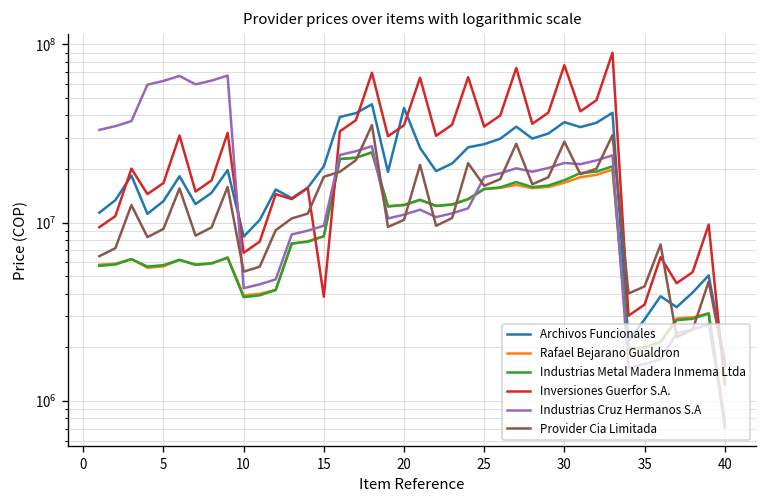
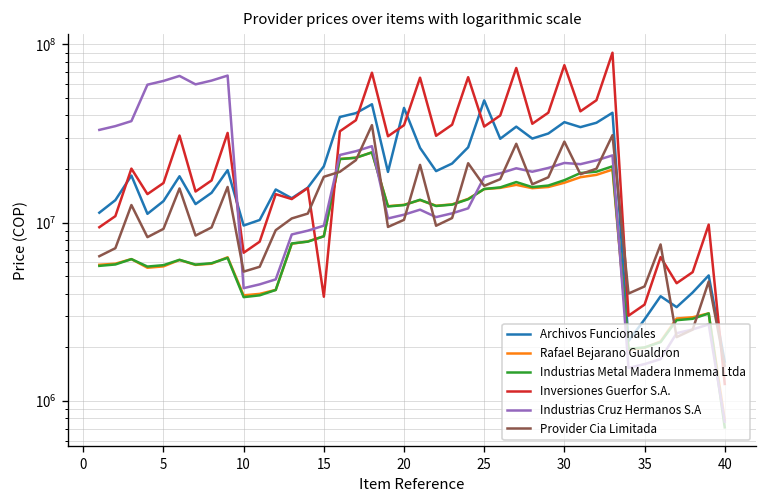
Archivos Funcionales, 10: 8000000 -> 10000000
Archivos Funcionales, 25: 28000000 -> 49000000
